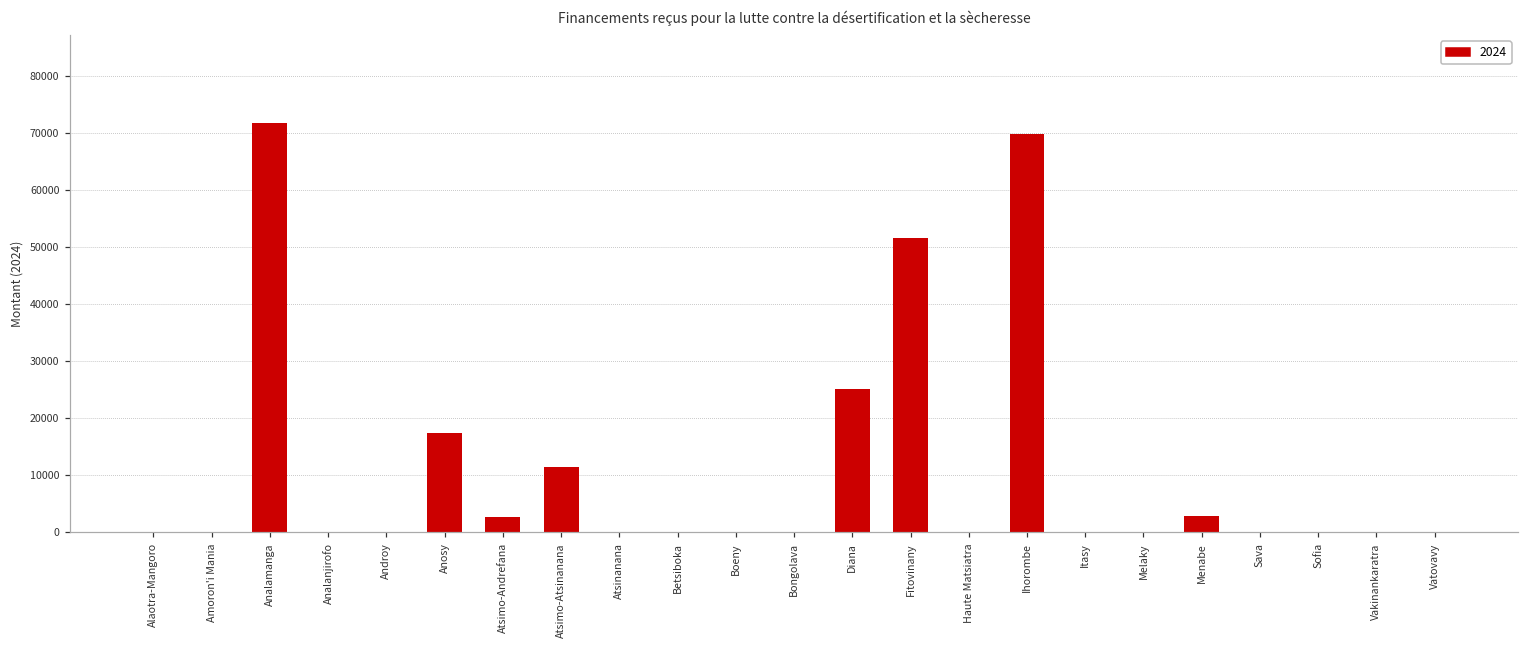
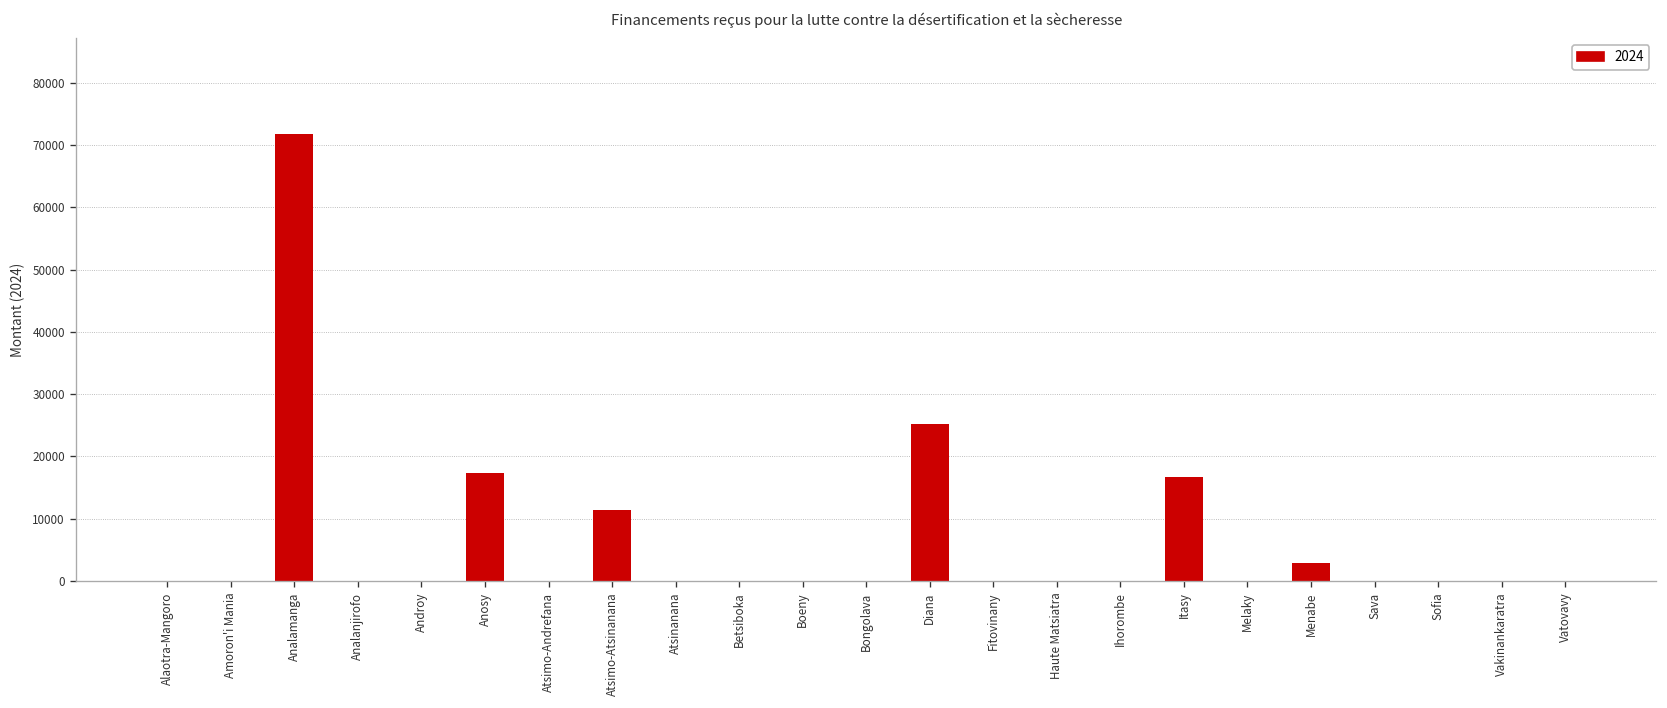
Atsimo-Andrefana: 3000 -> 0
Fitovinany: 52000 -> 0
Ihorombe: 70000 -> 0
Itasy: 0 -> 17000
